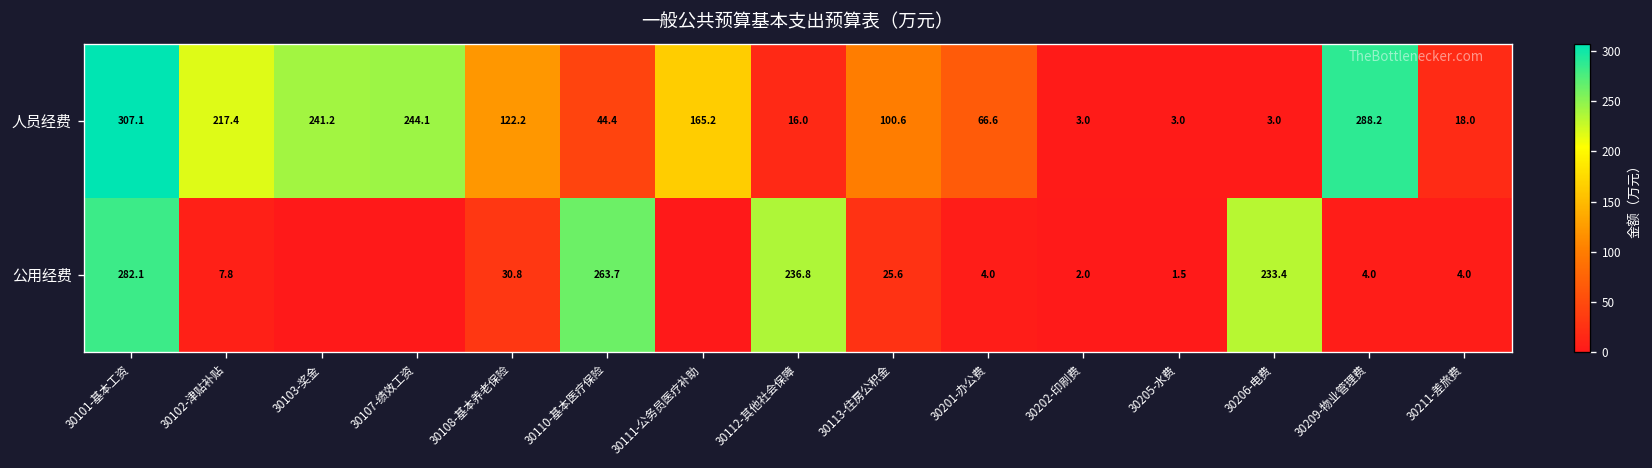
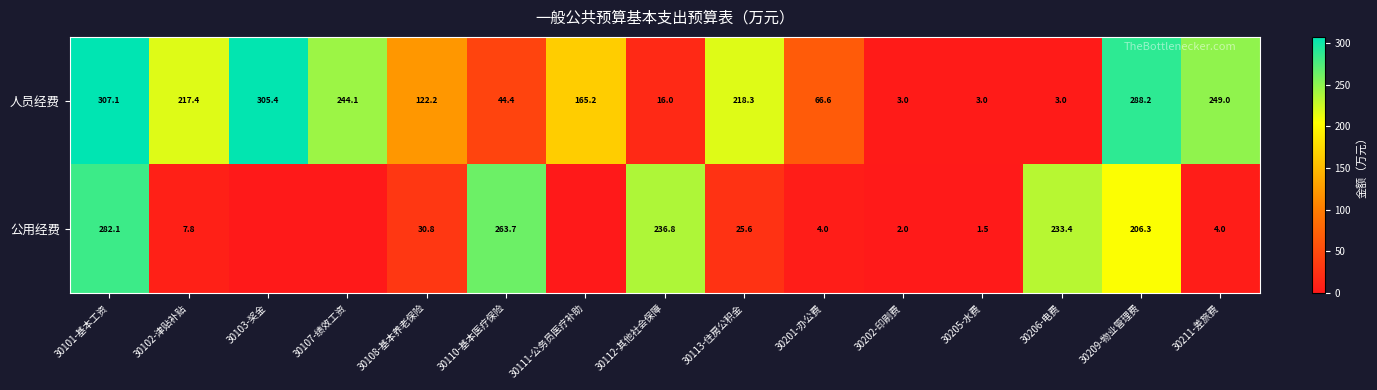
人员经费, 30103-奖金: 241.2 -> 305.4
人员经费, 30113-住房公积金: 100.6 -> 218.3
人员经费, 30211-差旅费: 18.0 -> 249.0
公用经费, 30209-物业管理费: 4.0 -> 206.3
